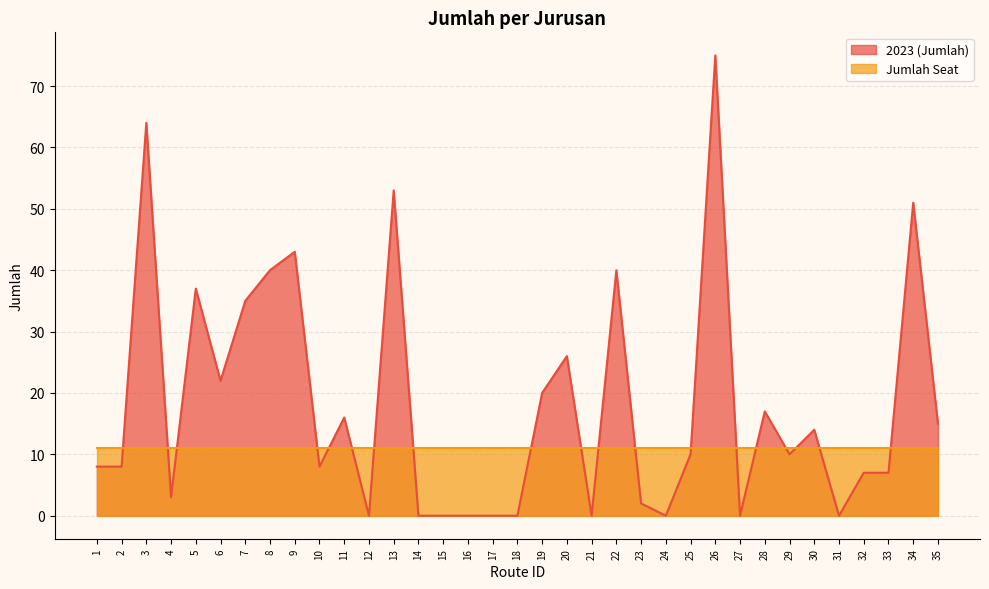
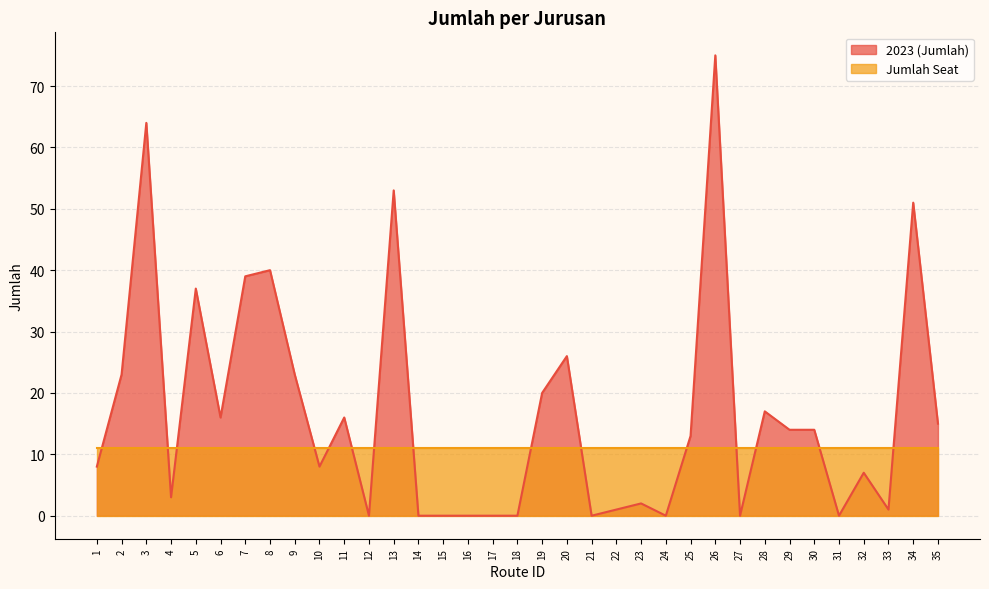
2023 (Jumlah), 2: 8 -> 23
2023 (Jumlah), 6: 22 -> 16
2023 (Jumlah), 7: 35 -> 39
2023 (Jumlah), 9: 43 -> 23
2023 (Jumlah), 22: 40 -> 1
2023 (Jumlah), 25: 10 -> 13
2023 (Jumlah), 29: 10 -> 14
2023 (Jumlah), 33: 7 -> 1
